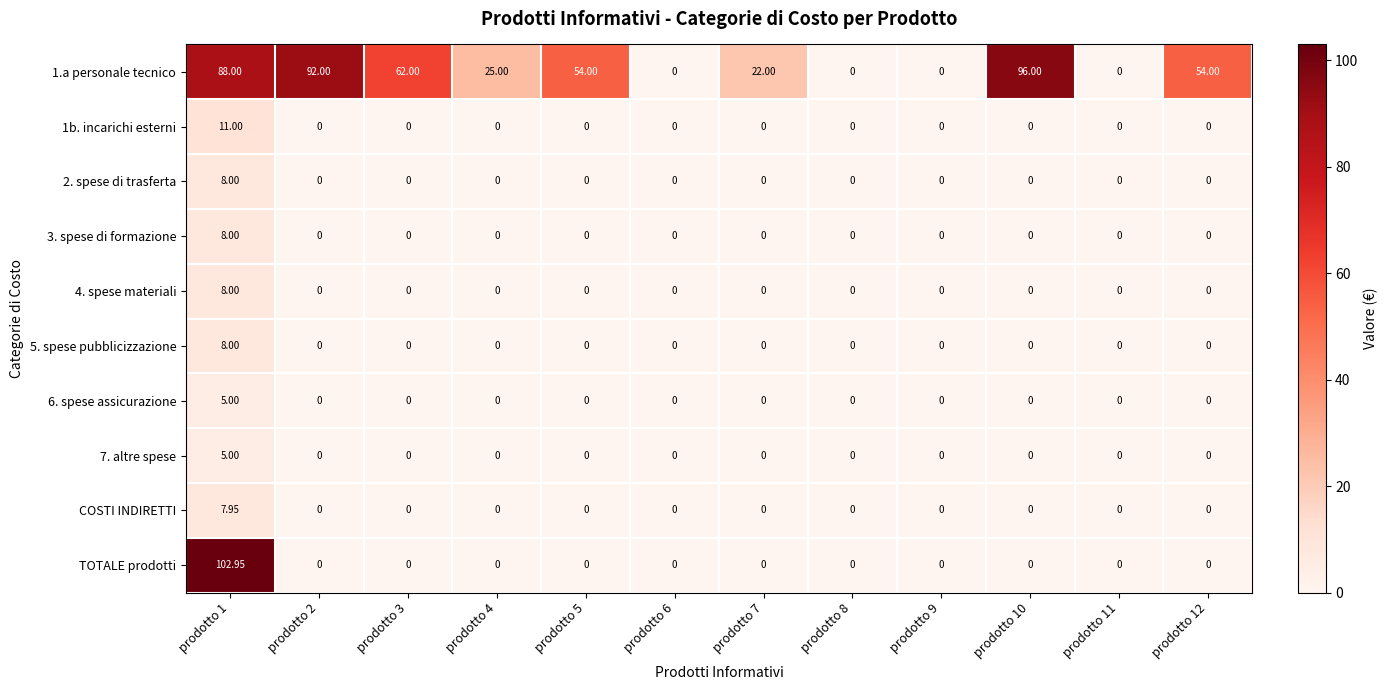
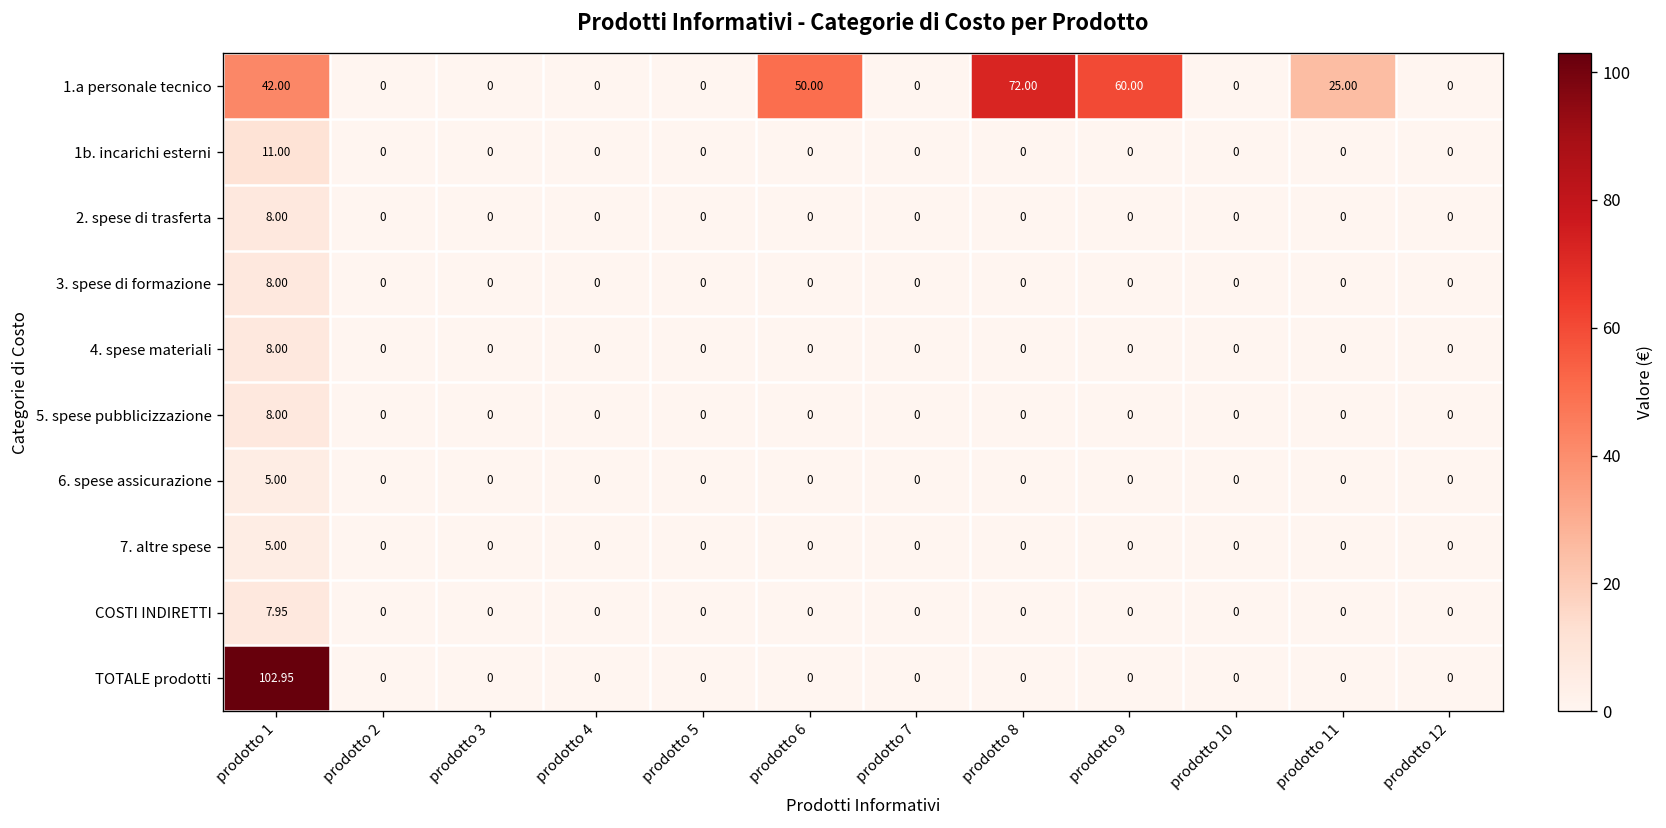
1.a personale tecnico, prodotto 1: 88.00 -> 42.00
1.a personale tecnico, prodotto 2: 92.00 -> 0
1.a personale tecnico, prodotto 3: 62.00 -> 0
1.a personale tecnico, prodotto 4: 25.00 -> 0
1.a personale tecnico, prodotto 5: 54.00 -> 0
1.a personale tecnico, prodotto 6: 0 -> 50.00
1.a personale tecnico, prodotto 7: 22.00 -> 0
1.a personale tecnico, prodotto 8: 0 -> 72.00
1.a personale tecnico, prodotto 9: 0 -> 60.00
1.a personale tecnico, prodotto 10: 96.00 -> 0
1.a personale tecnico, prodotto 11: 0 -> 25.00
1.a personale tecnico, prodotto 12: 54.00 -> 0
